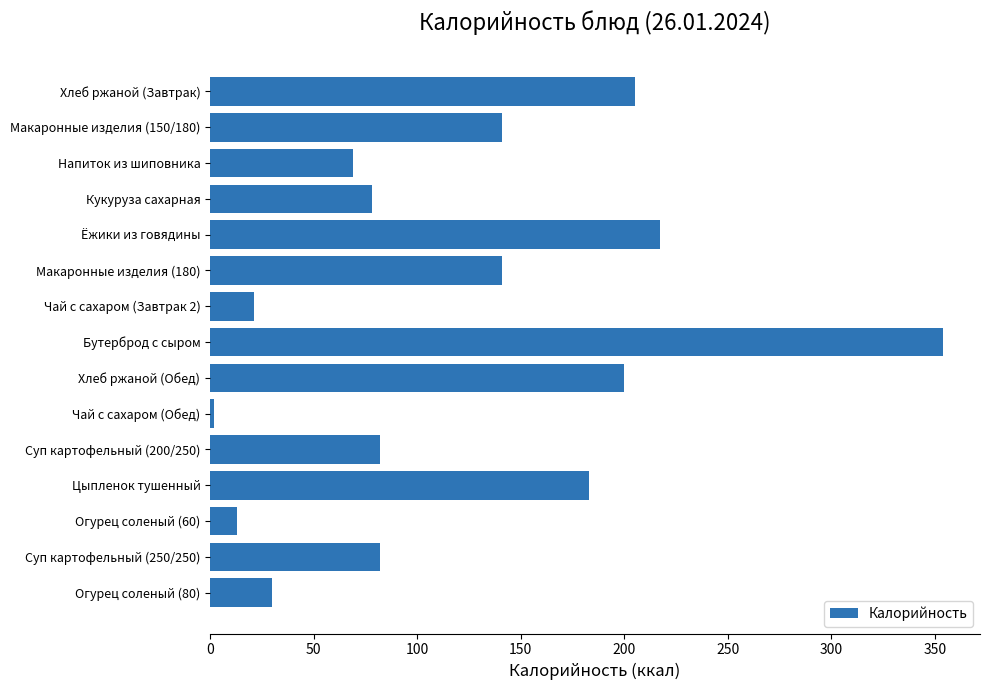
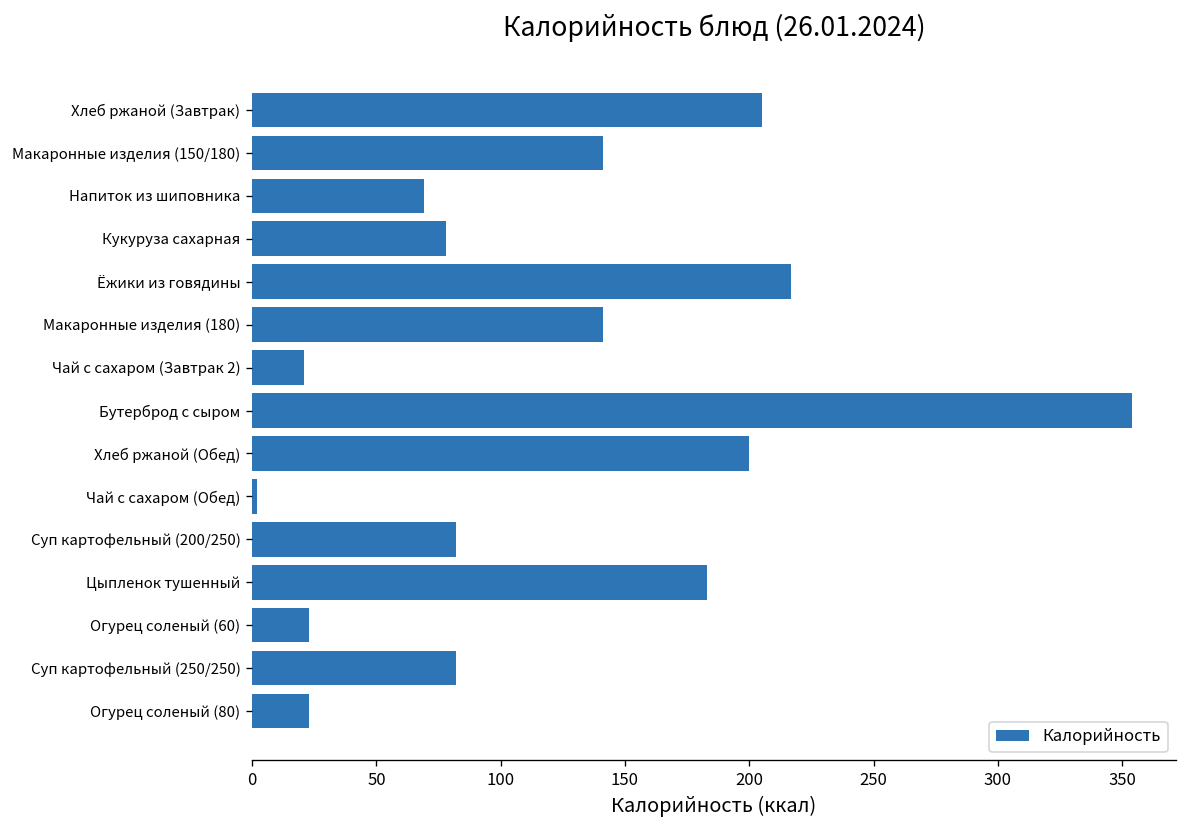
Огурец соленый (60): 13 -> 23
Огурец соленый (80): 30 -> 23
